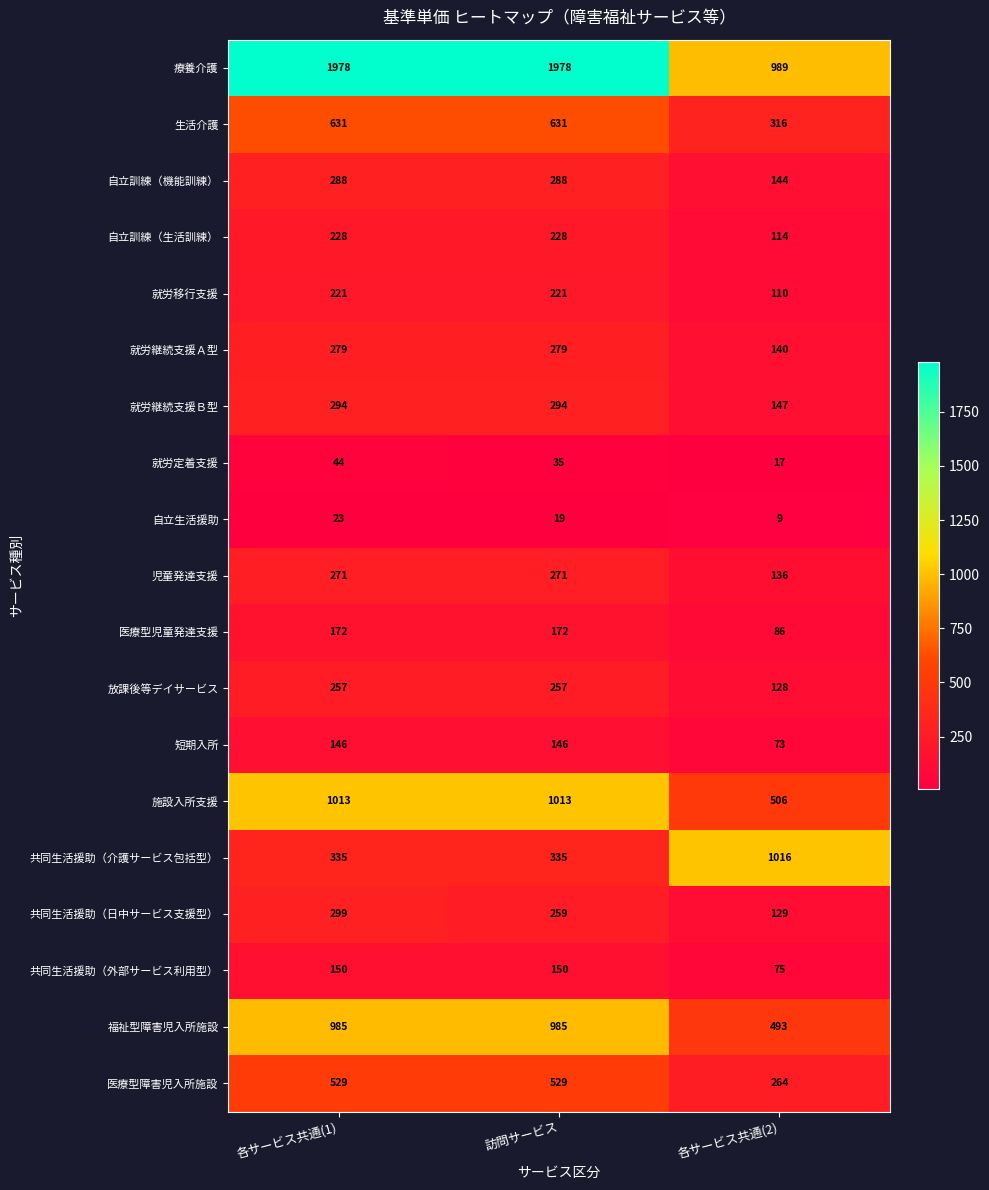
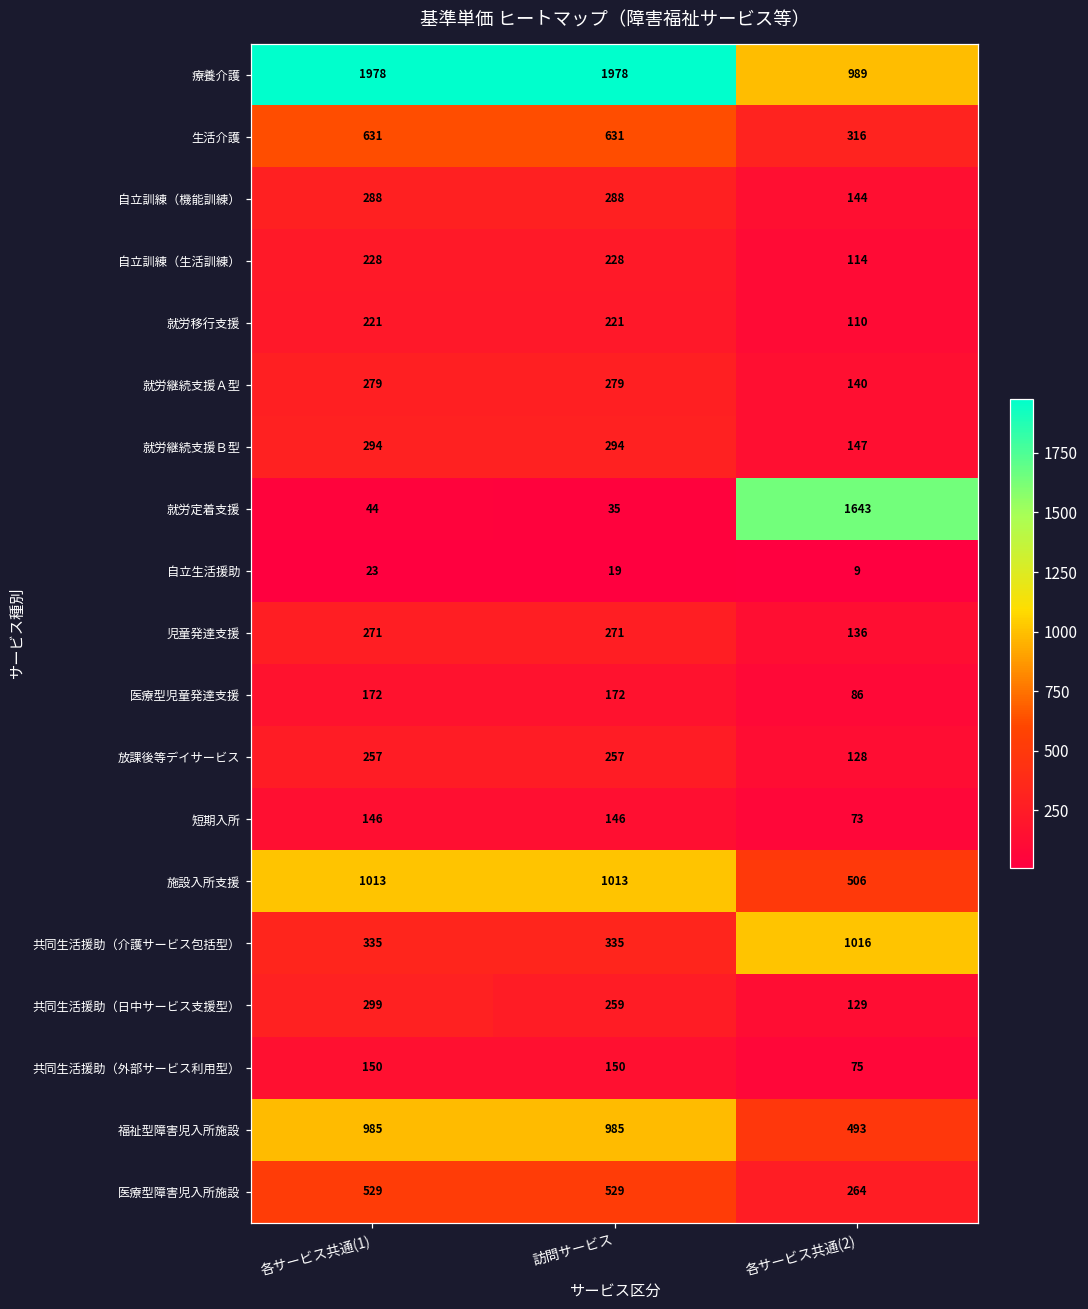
就労定着支援, 各サービス共通(2): 17 -> 1643
